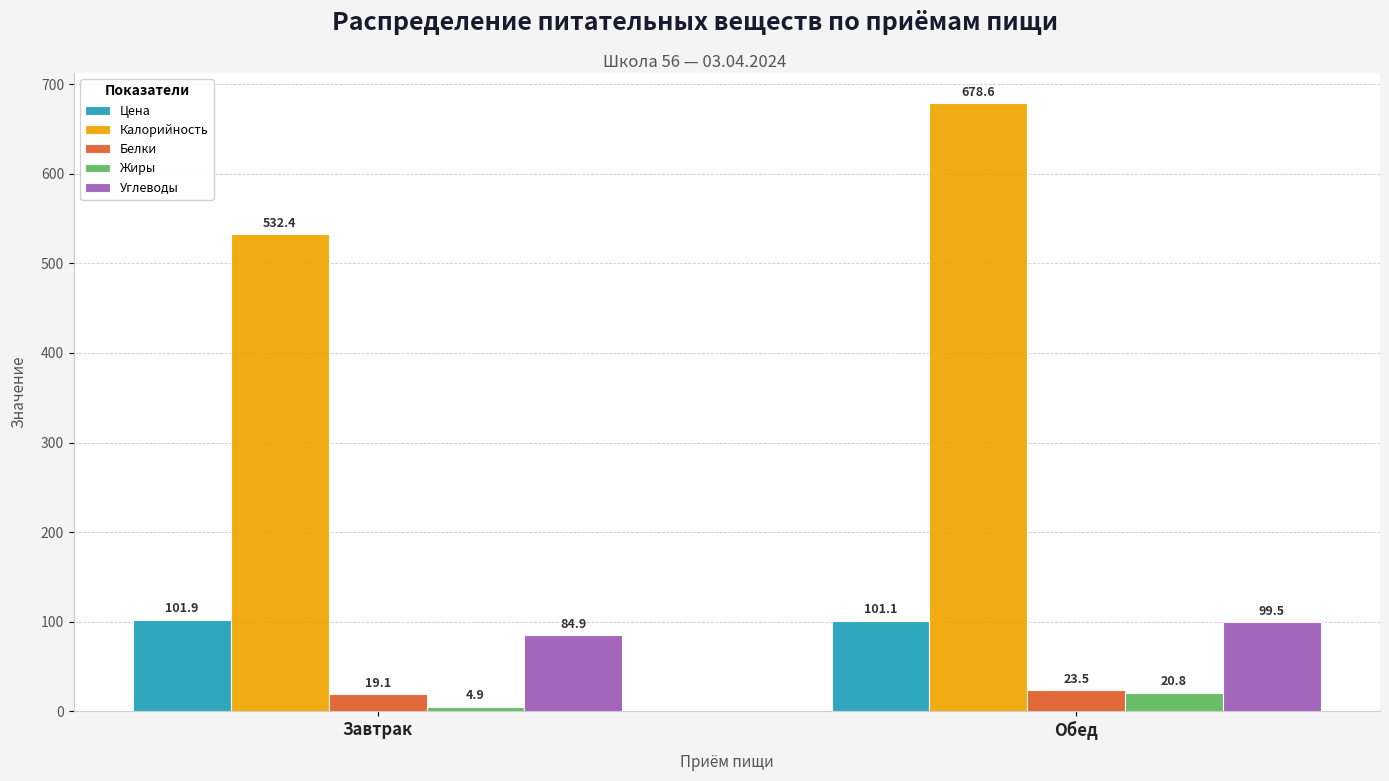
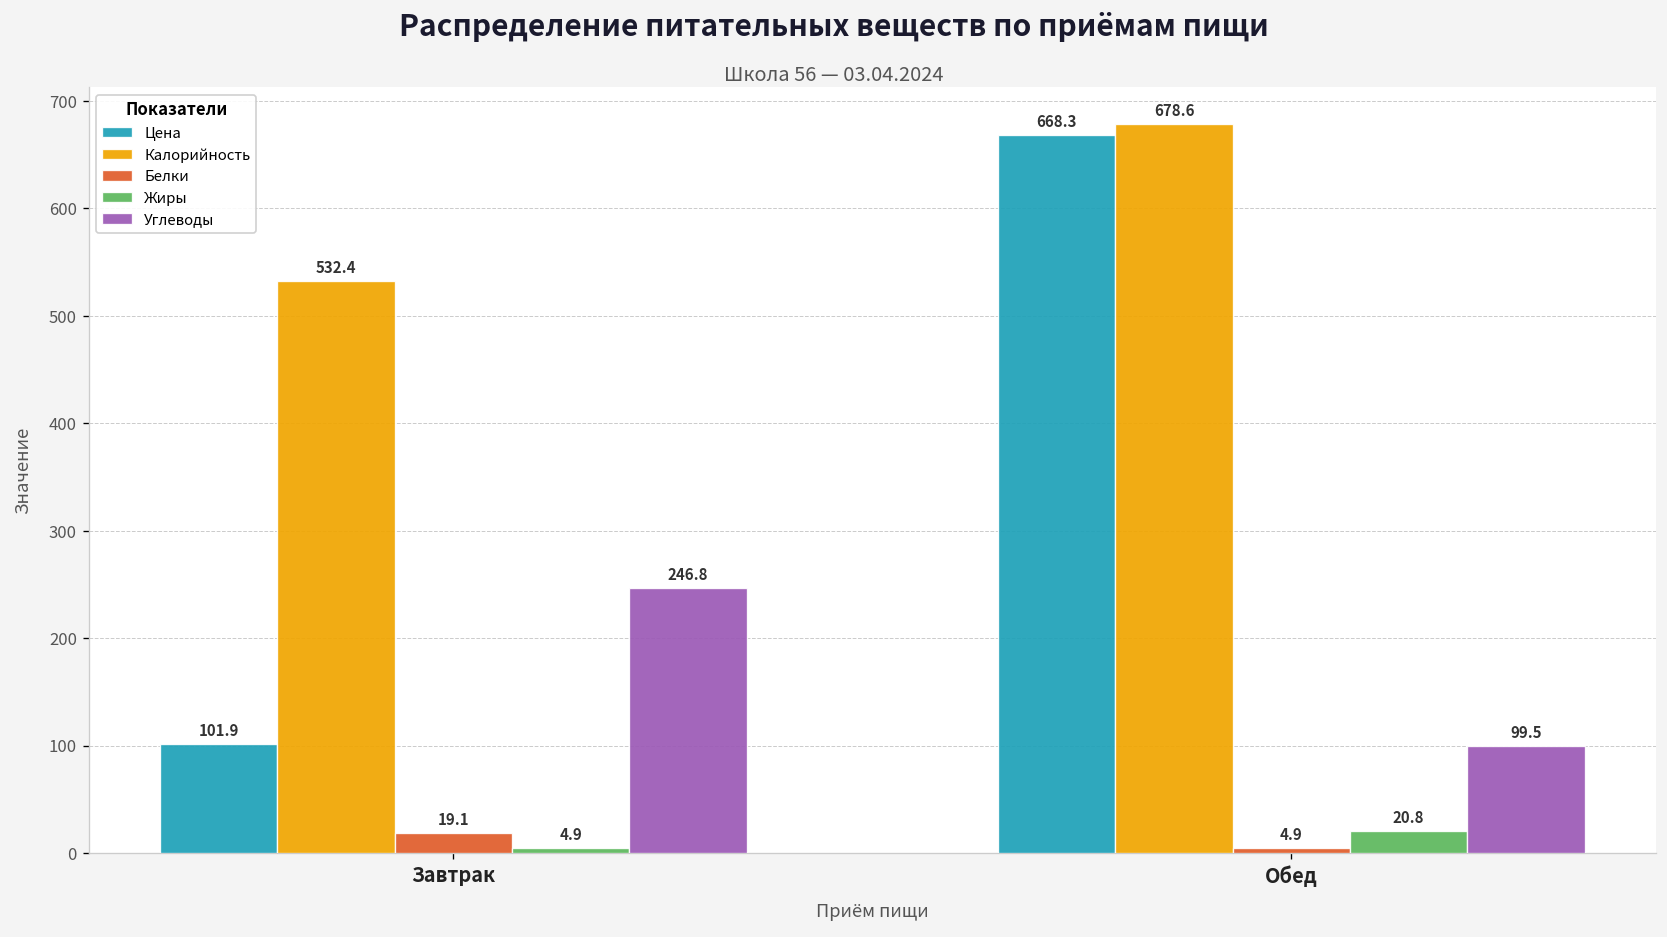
Углеводы, Завтрак: 84.9 -> 246.8
Цена, Обед: 101.1 -> 668.3
Белки, Обед: 23.5 -> 4.9
